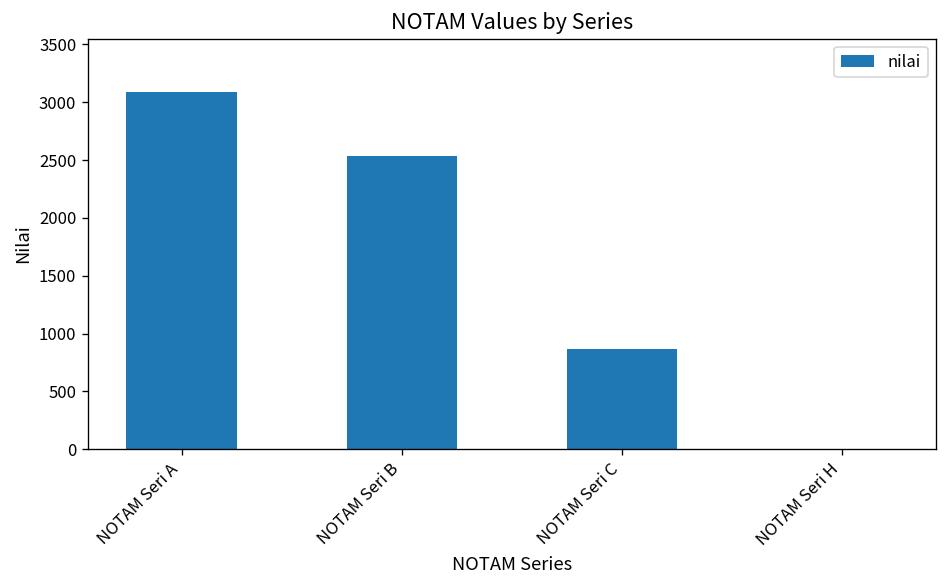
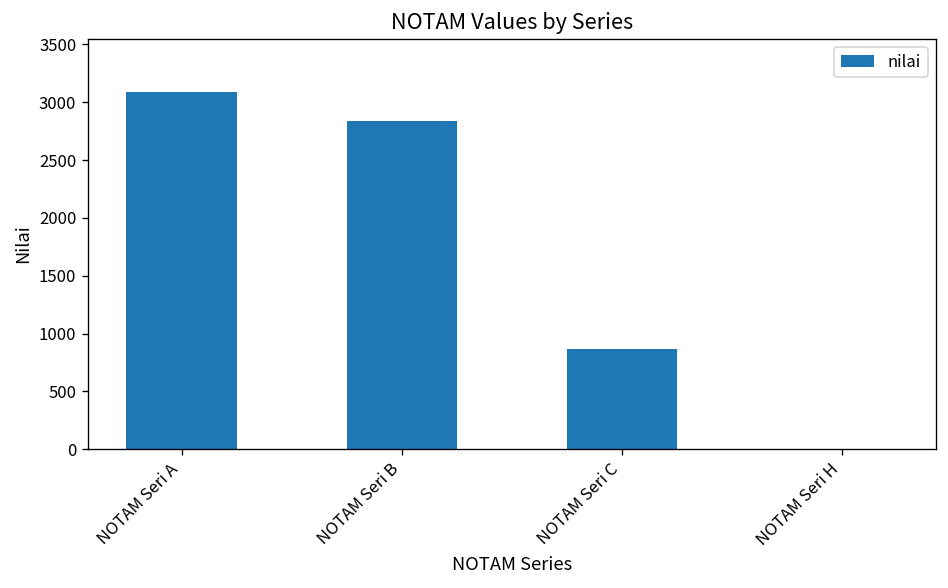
NOTAM Seri B: 2500 -> 2800
